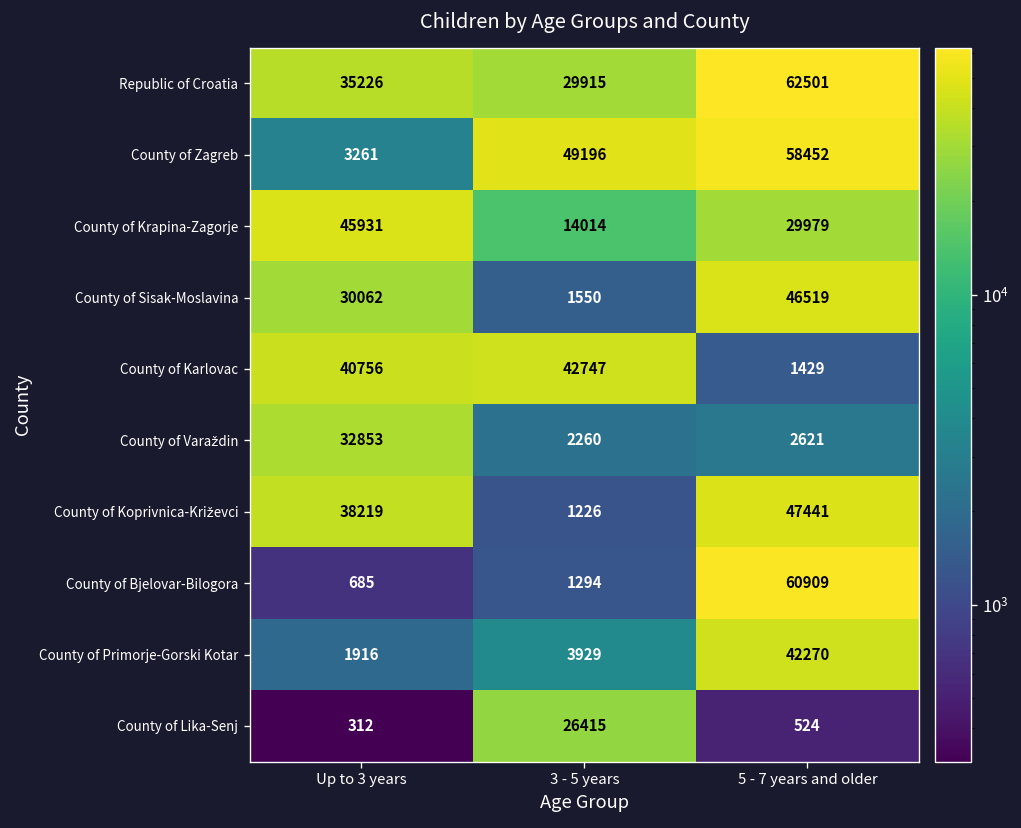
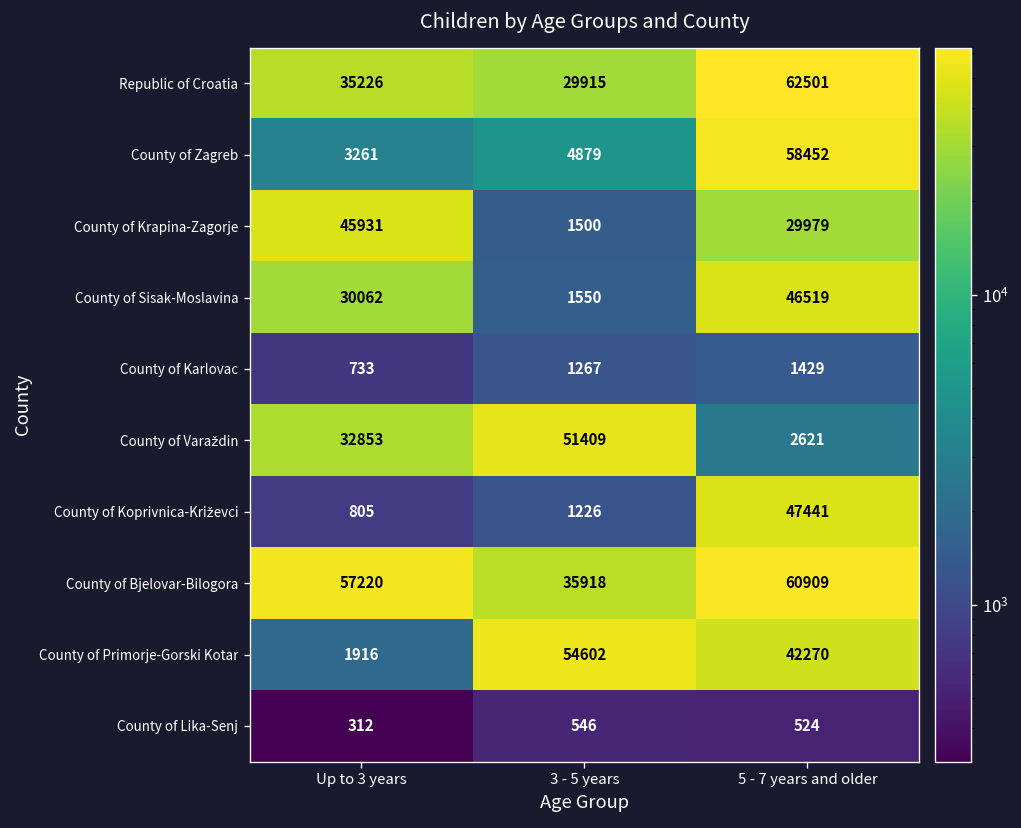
County of Zagreb, 3 - 5 years: 49196 -> 4879
County of Krapina-Zagorje, 3 - 5 years: 14014 -> 1500
County of Karlovac, Up to 3 years: 40756 -> 733
County of Karlovac, 3 - 5 years: 42747 -> 1267
County of Varaždin, 3 - 5 years: 2260 -> 51409
County of Koprivnica-Križevci, Up to 3 years: 38219 -> 805
County of Bjelovar-Bilogora, Up to 3 years: 685 -> 57220
County of Bjelovar-Bilogora, 3 - 5 years: 1294 -> 35918
County of Primorje-Gorski Kotar, 3 - 5 years: 3929 -> 54602
County of Lika-Senj, 3 - 5 years: 26415 -> 546
